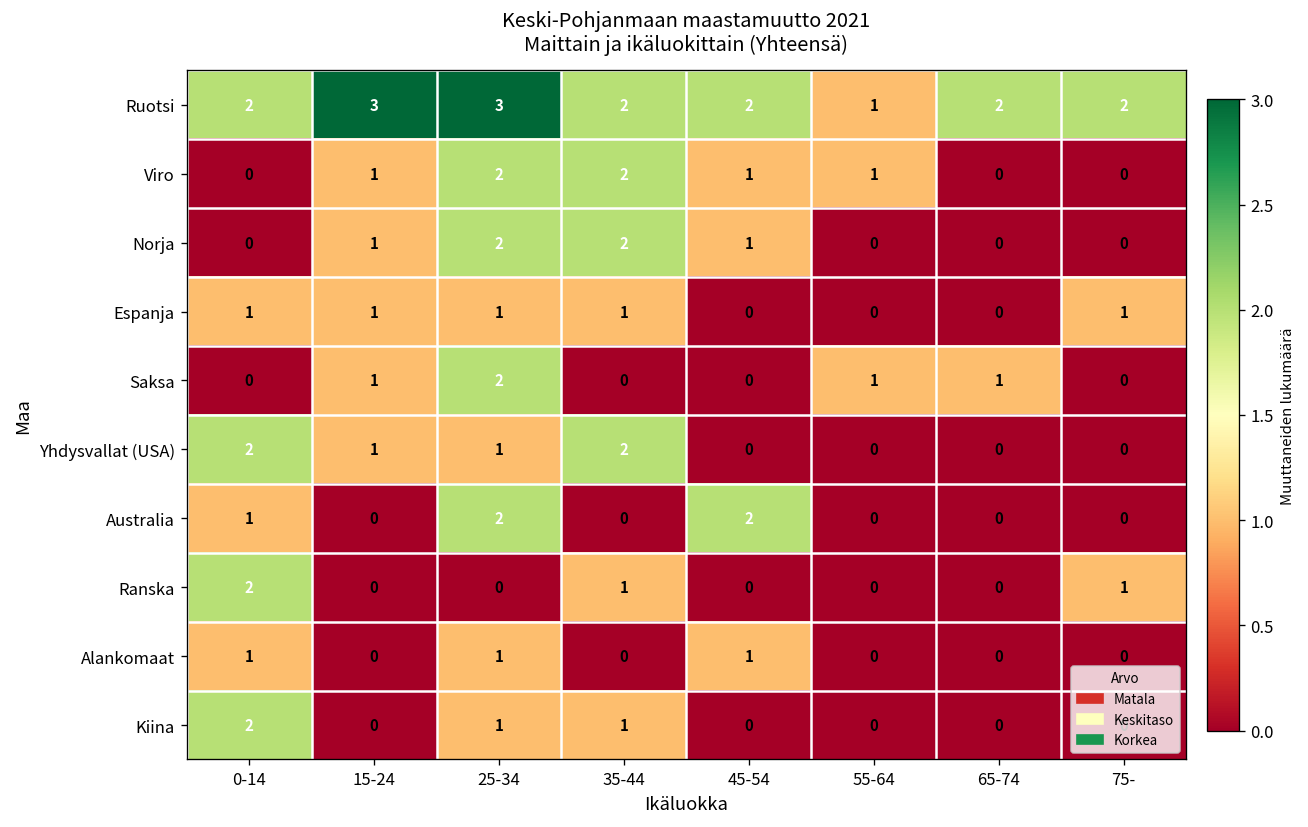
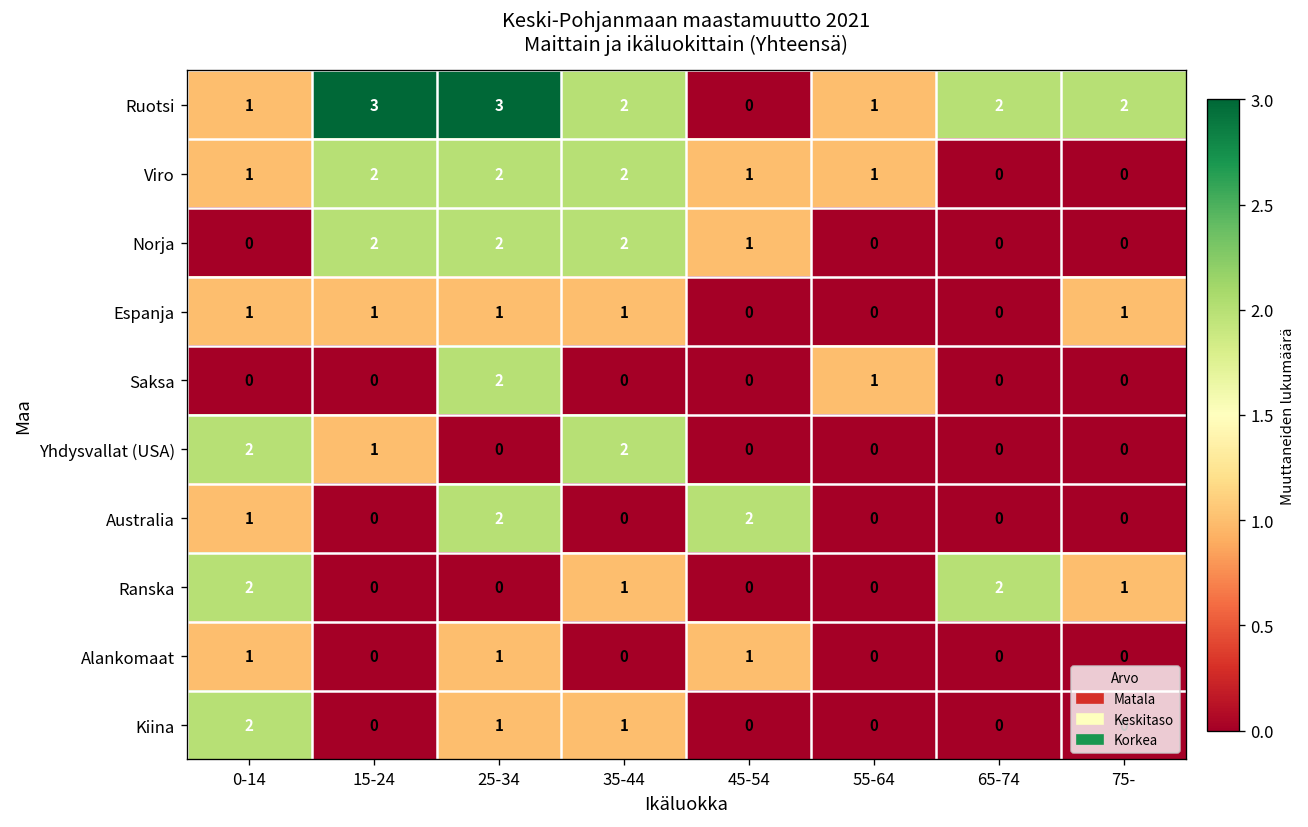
Ruotsi, 0-14: 2 -> 1
Ruotsi, 45-54: 2 -> 0
Viro, 0-14: 0 -> 1
Viro, 15-24: 1 -> 2
Norja, 15-24: 1 -> 2
Saksa, 15-24: 1 -> 0
Saksa, 65-74: 1 -> 0
Yhdysvallat (USA), 25-34: 1 -> 0
Ranska, 65-74: 0 -> 2
